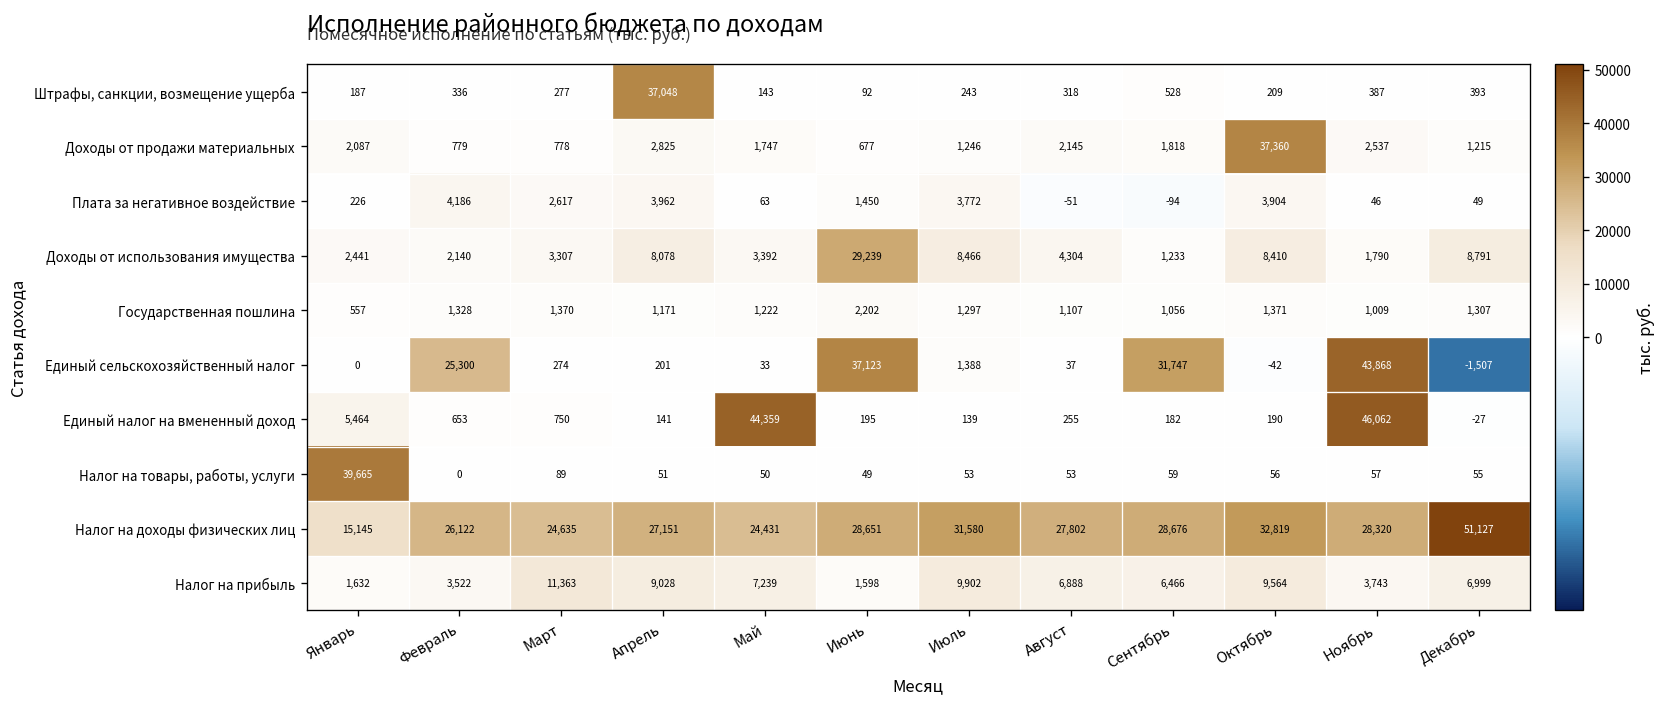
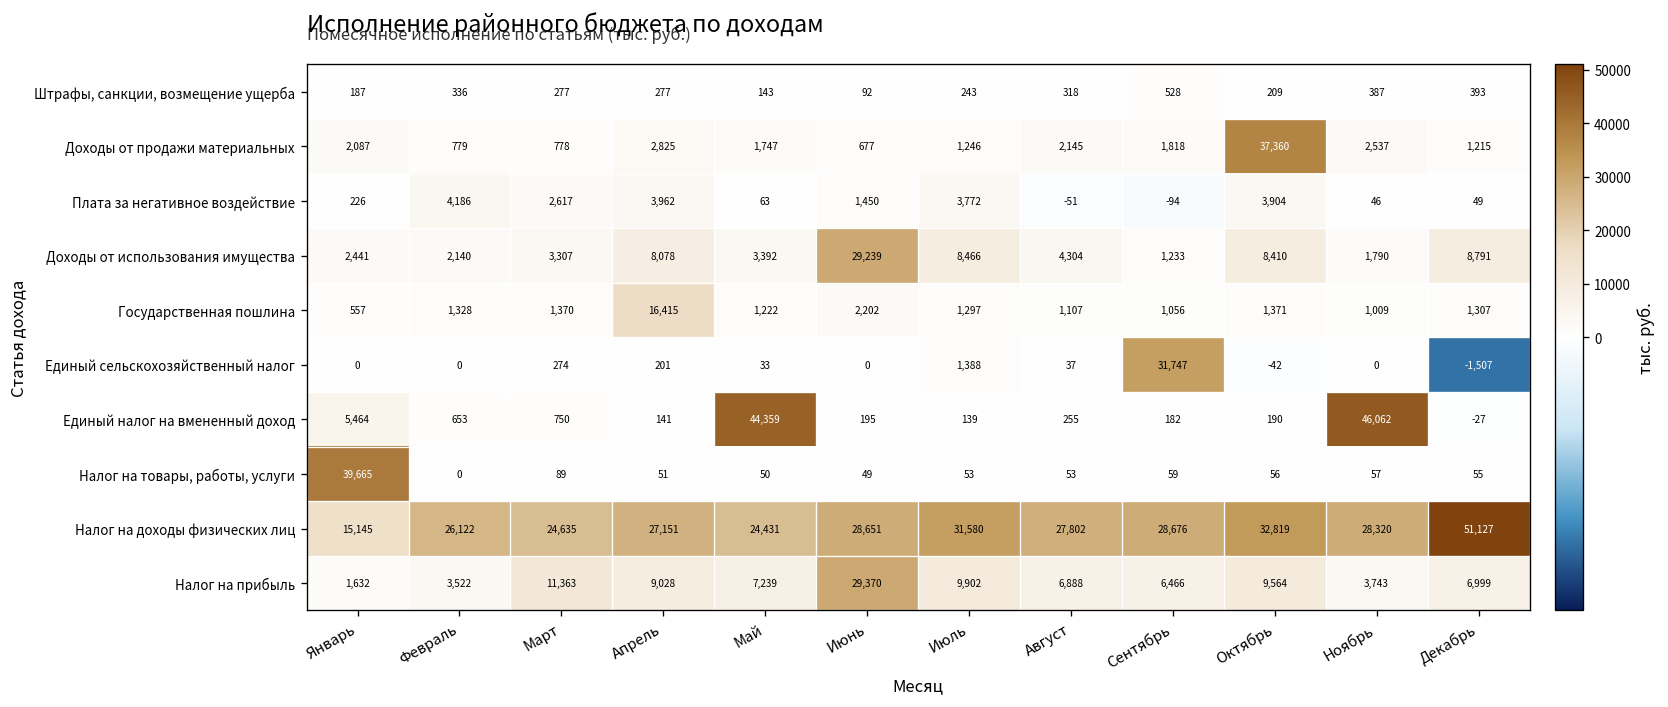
Штрафы, санкции, возмещение ущерба, Апрель: 37,048 -> 277
Государственная пошлина, Апрель: 1,171 -> 16,415
Единый сельскохозяйственный налог, Февраль: 25,300 -> 0
Единый сельскохозяйственный налог, Июнь: 37,123 -> 0
Единый сельскохозяйственный налог, Ноябрь: 43,868 -> 0
Налог на прибыль, Июнь: 1,598 -> 29,370
